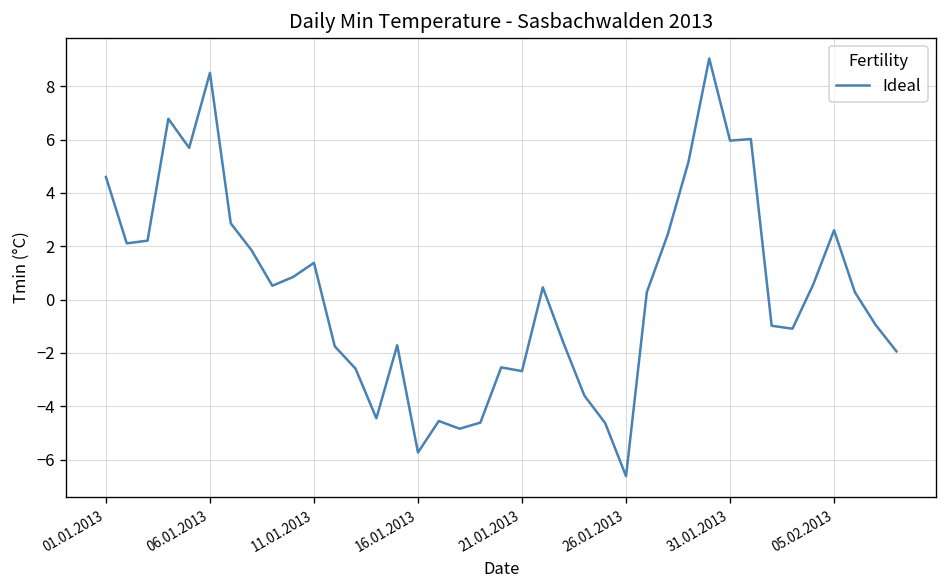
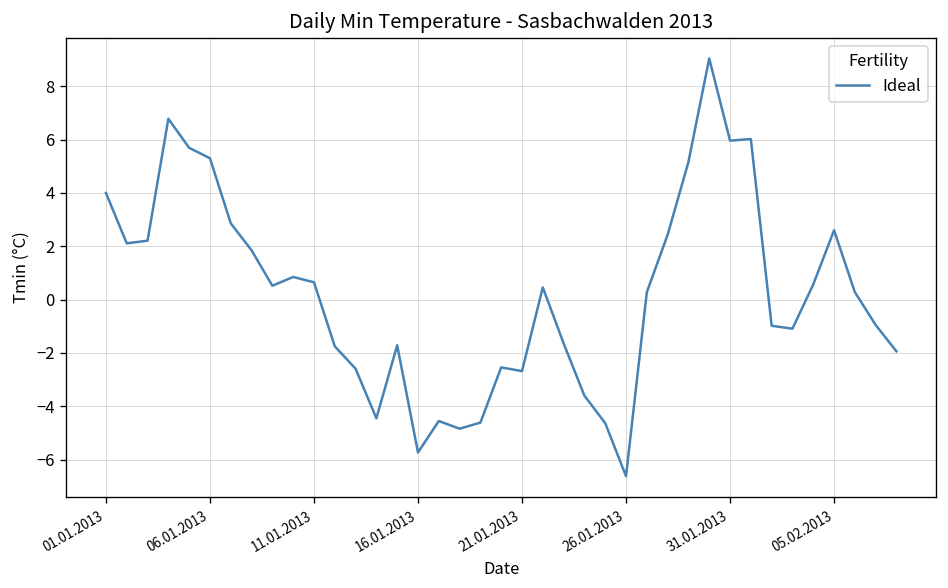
01.01.2013: 4.6 -> 4.0
06.01.2013: 8.5 -> 5.3
11.01.2013: 1.4 -> 0.7
